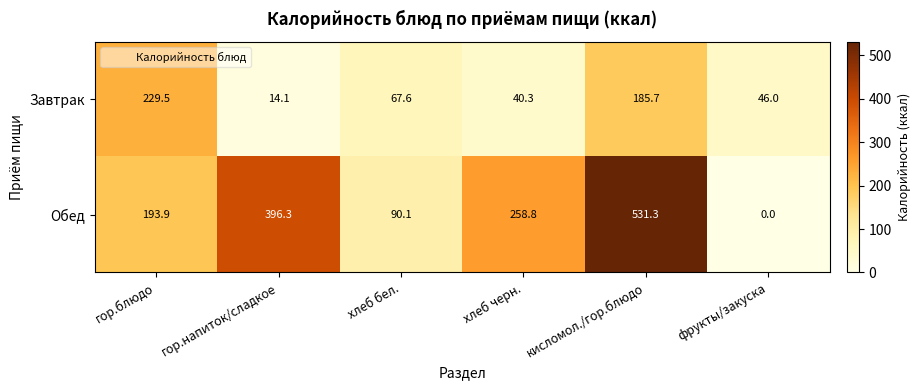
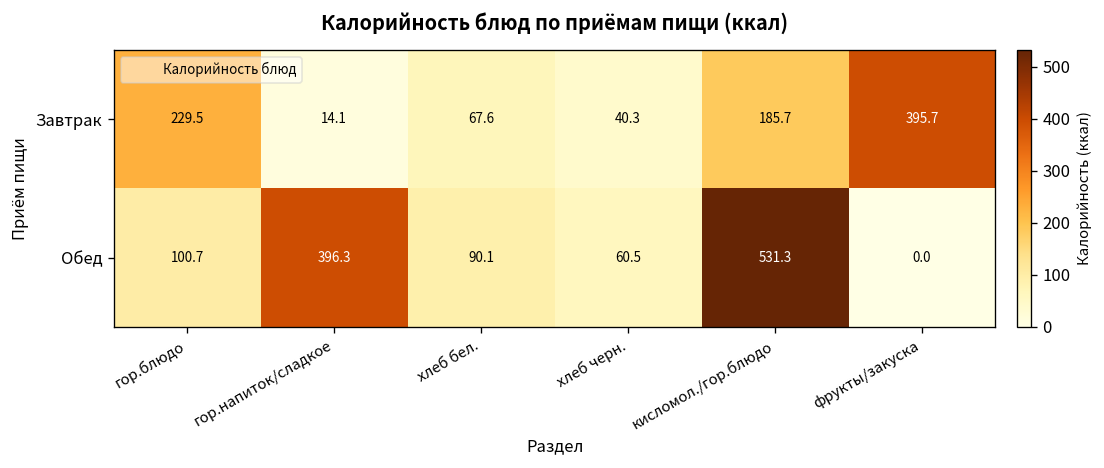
Завтрак, фрукты/закуска: 46.0 -> 395.7
Обед, гор.блюдо: 193.9 -> 100.7
Обед, хлеб черн.: 258.8 -> 60.5
